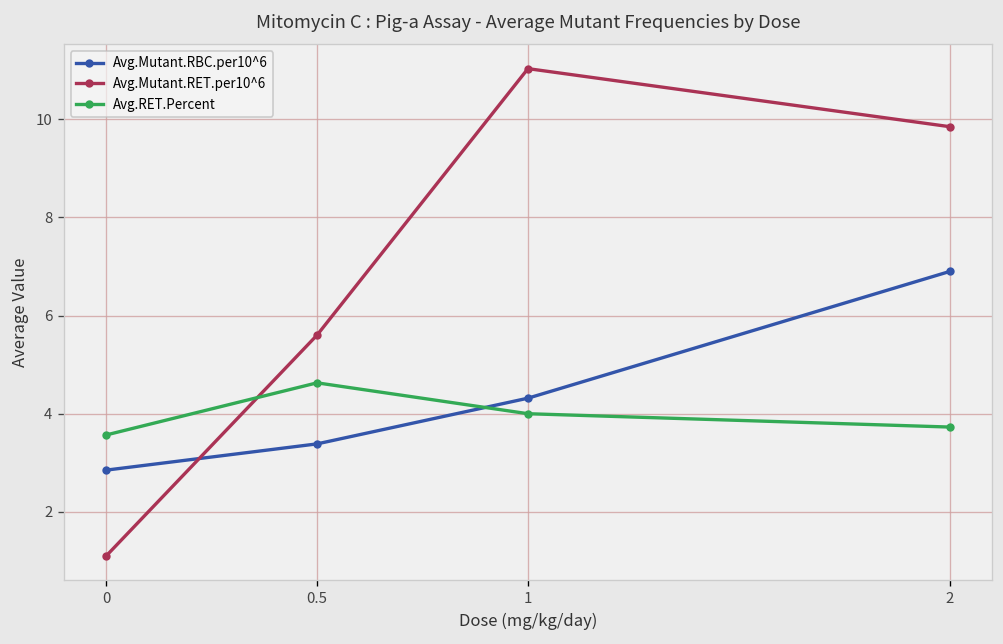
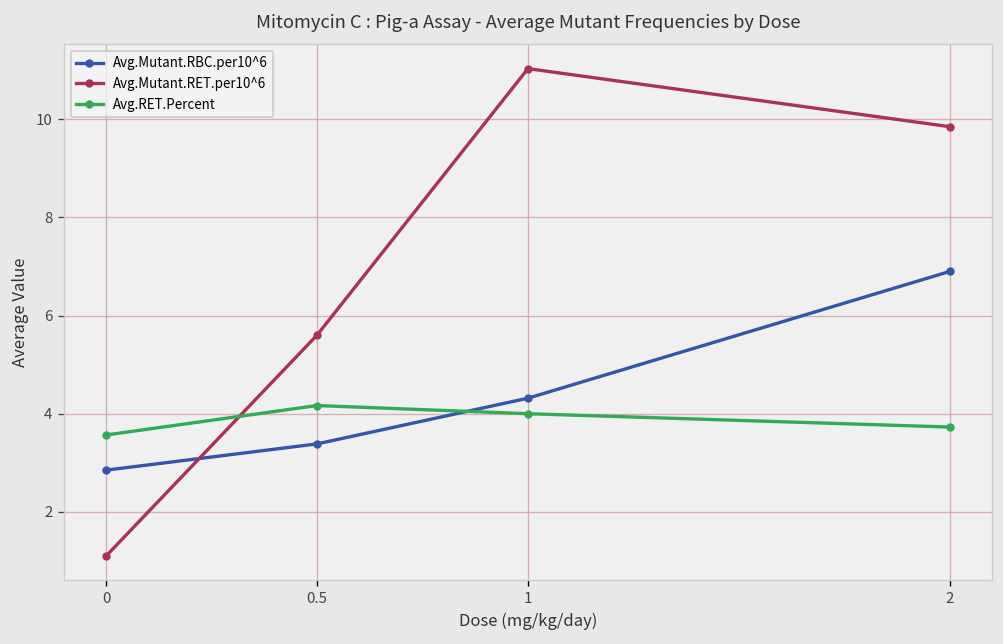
Avg.RET.Percent, 0.5: 4.6 -> 4.2
